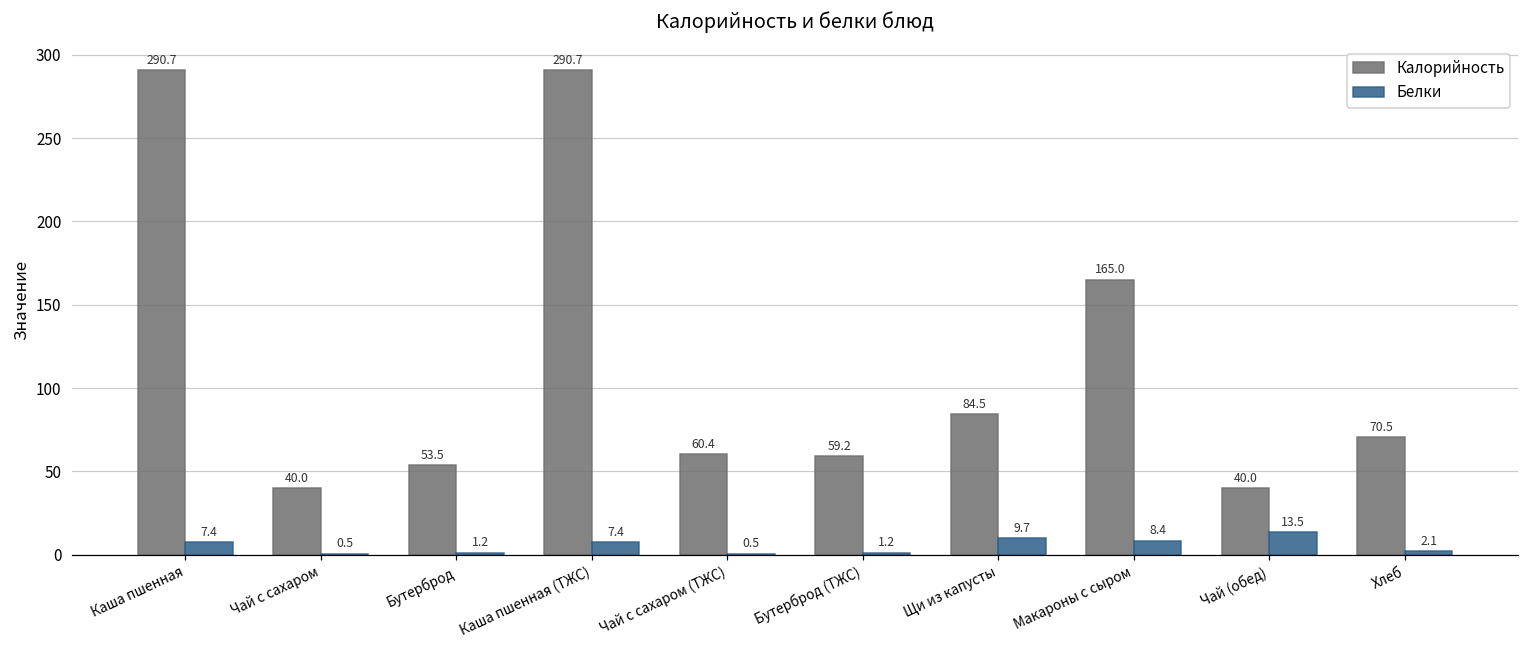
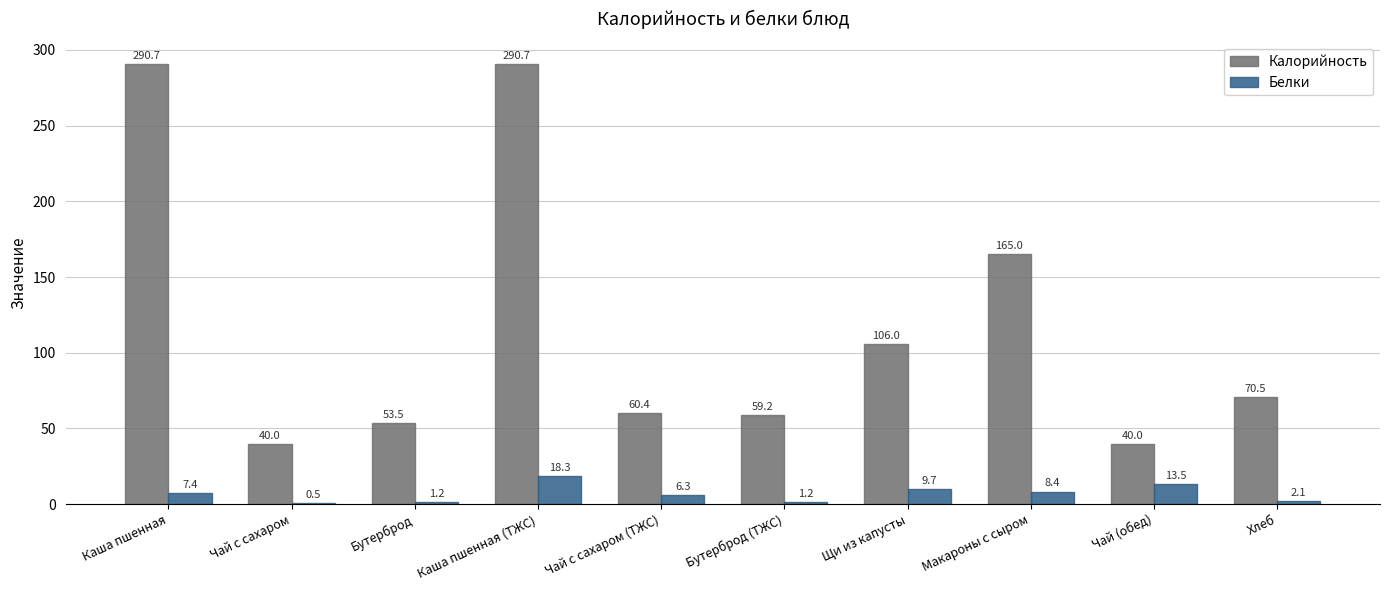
Белки, Каша пшенная (ТЖС): 7.4 -> 18.3
Белки, Чай с сахаром (ТЖС): 0.5 -> 6.3
Калорийность, Щи из капусты: 84.5 -> 106.0
